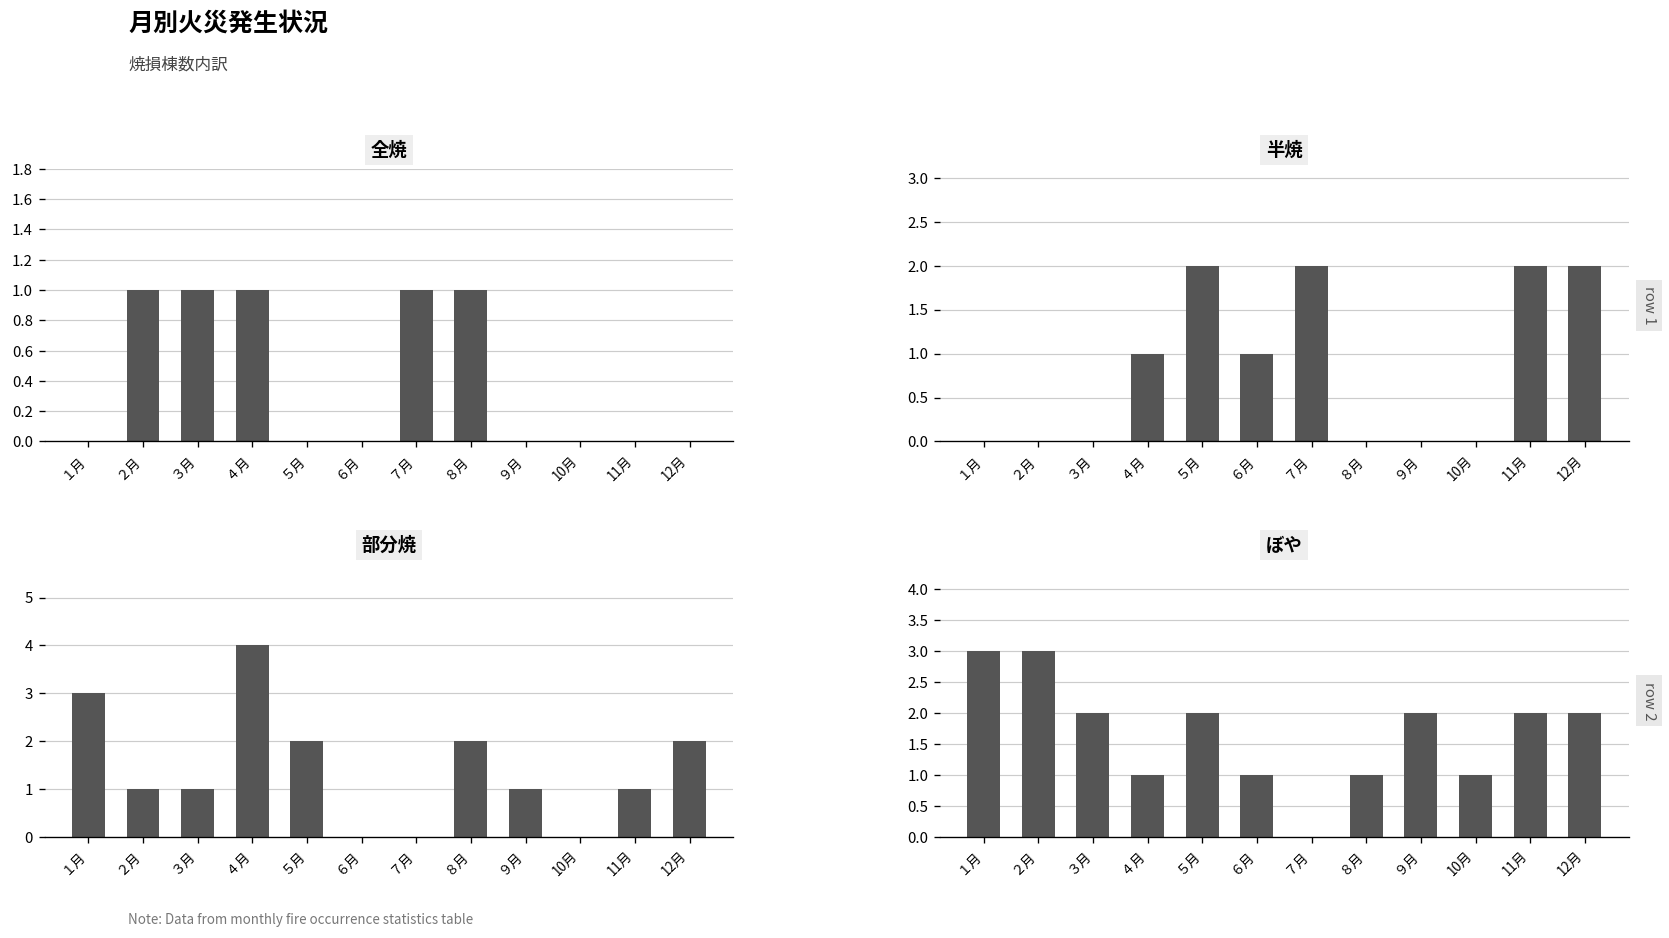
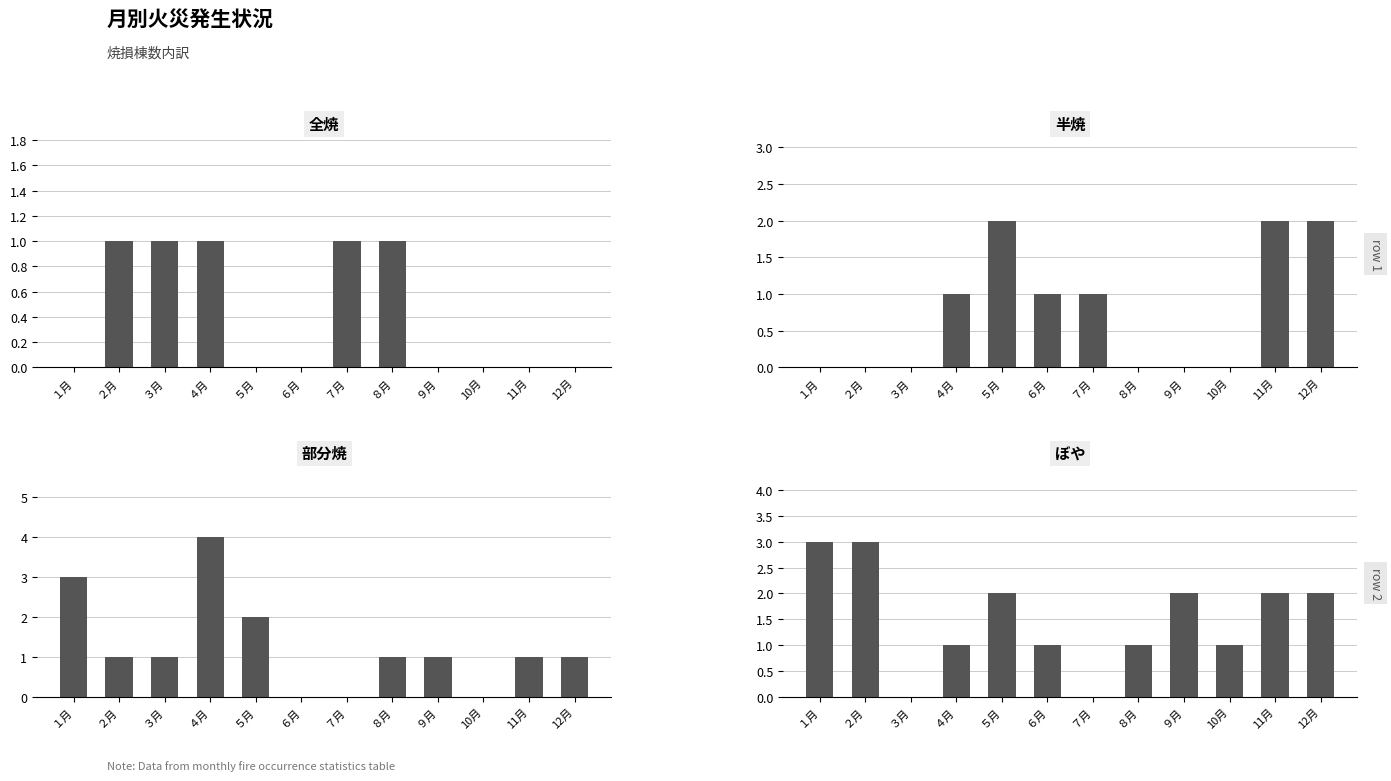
半焼, ７月: 2 -> 1
部分焼, ８月: 2 -> 1
部分焼, 12月: 2 -> 1
ぼや, ３月: 2 -> 0
